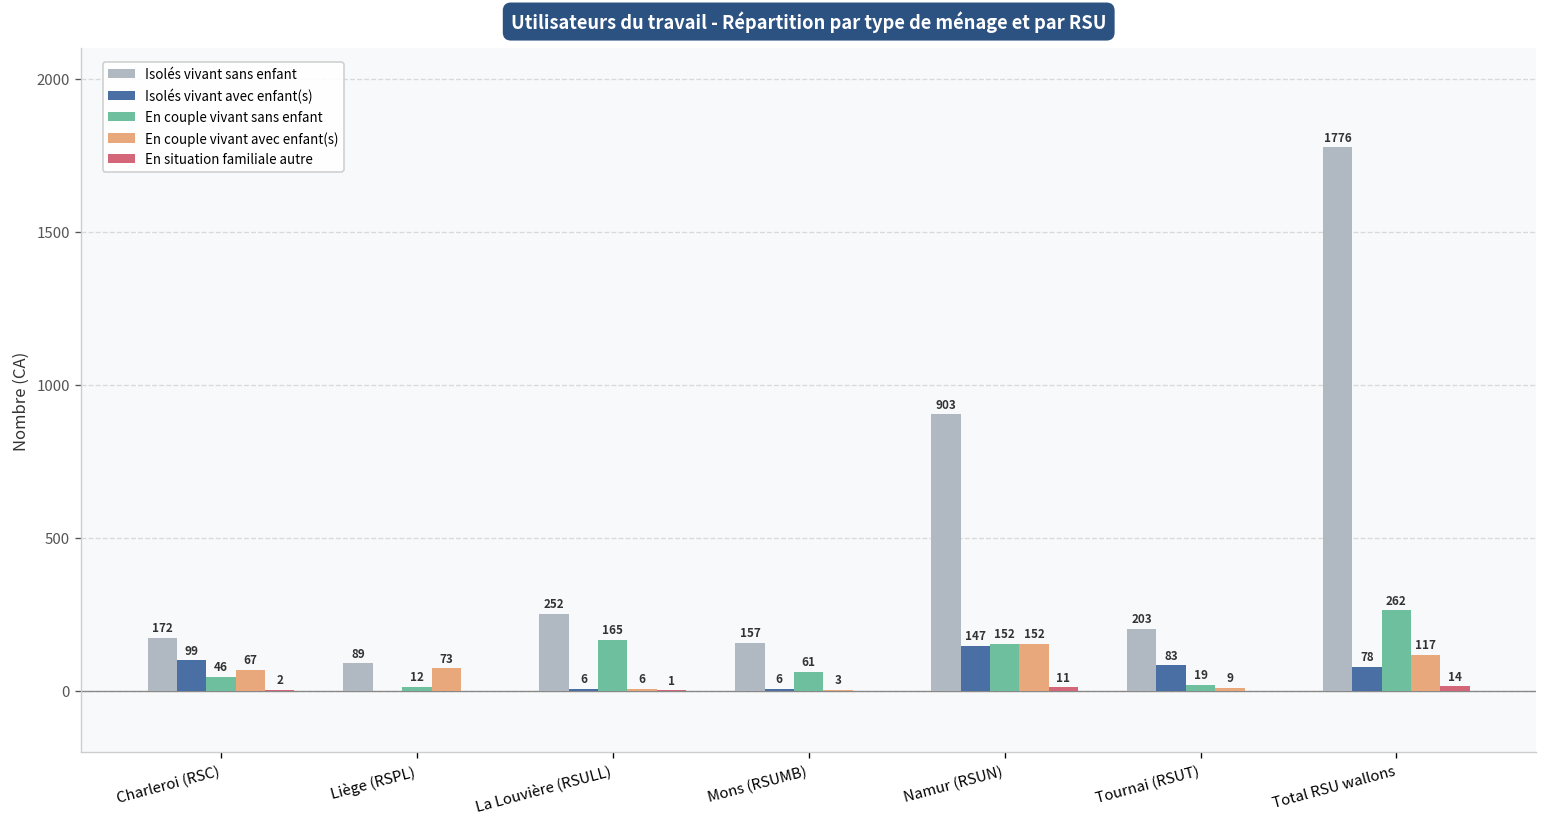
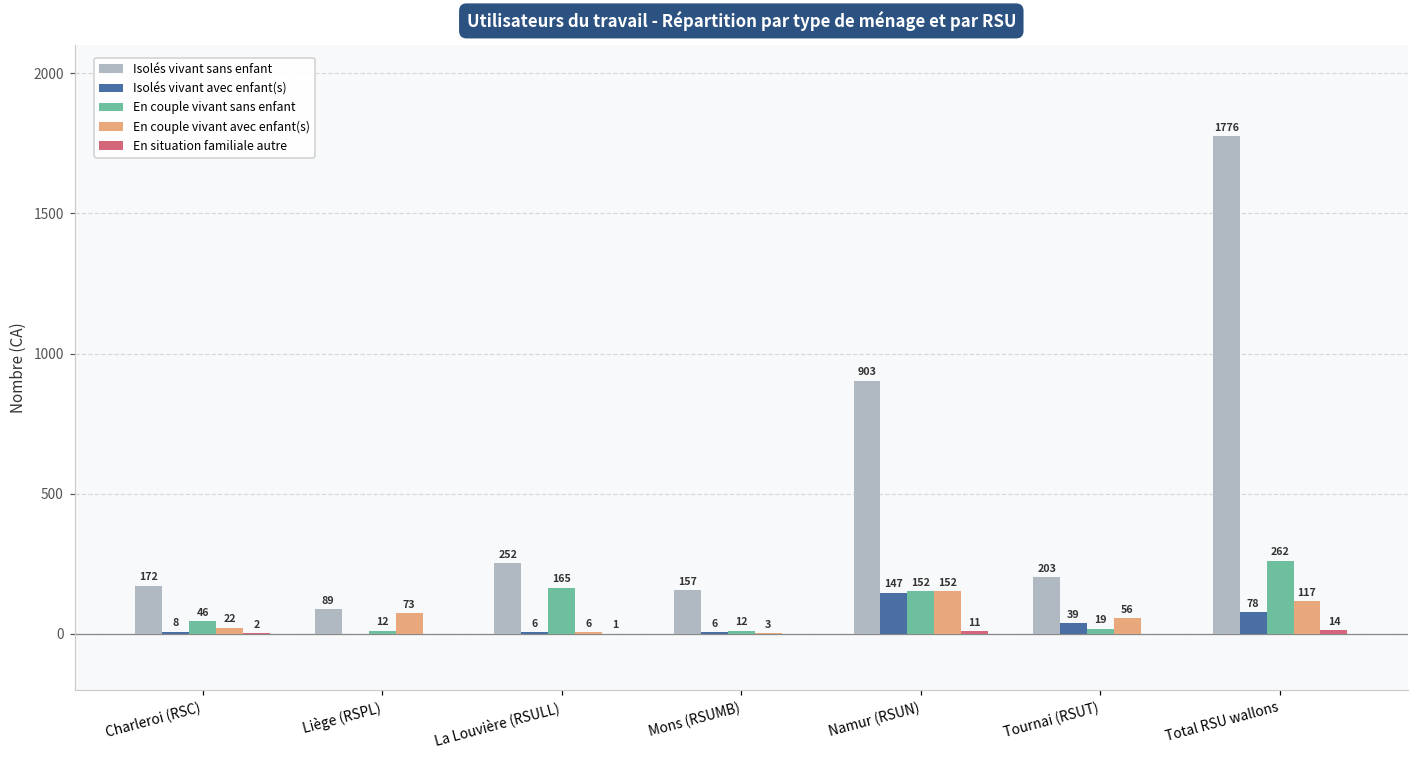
Isolés vivant avec enfant(s), Charleroi (RSC): 99 -> 8
En couple vivant avec enfant(s), Charleroi (RSC): 67 -> 22
En couple vivant sans enfant, Mons (RSUMB): 61 -> 12
Isolés vivant avec enfant(s), Tournai (RSUT): 83 -> 39
En couple vivant avec enfant(s), Tournai (RSUT): 9 -> 56
